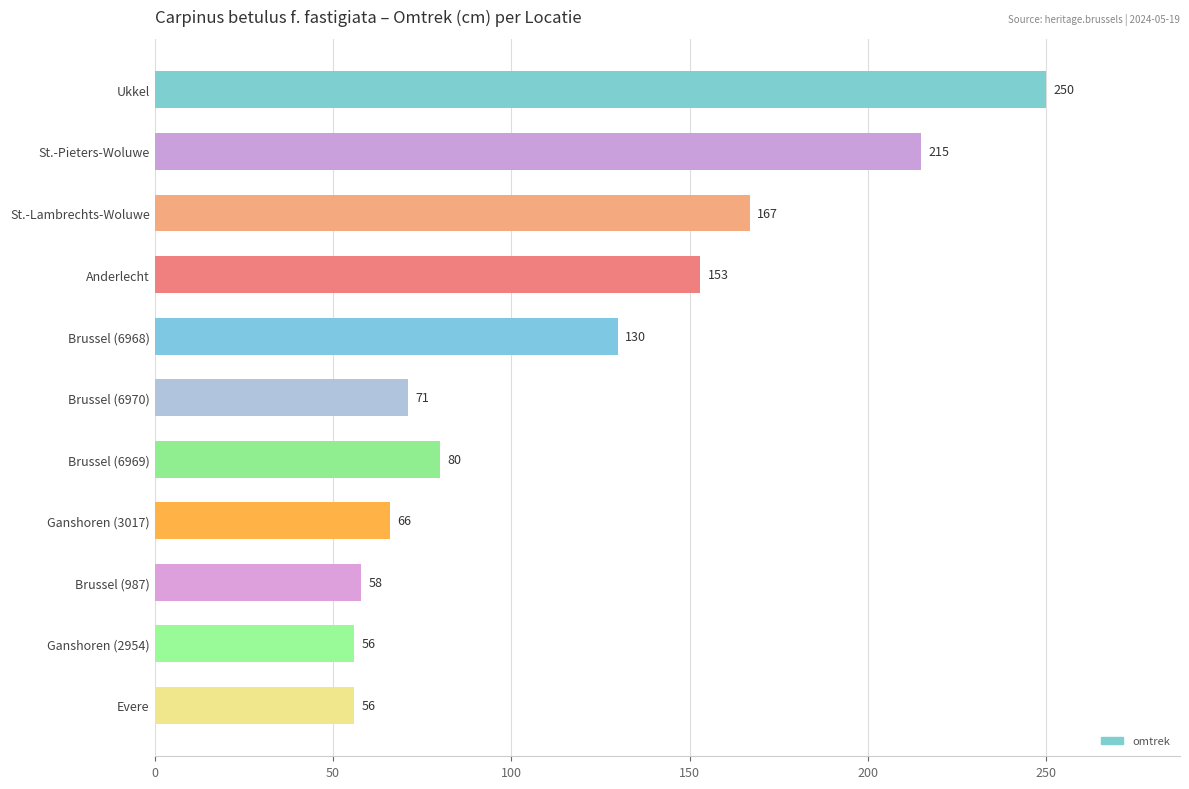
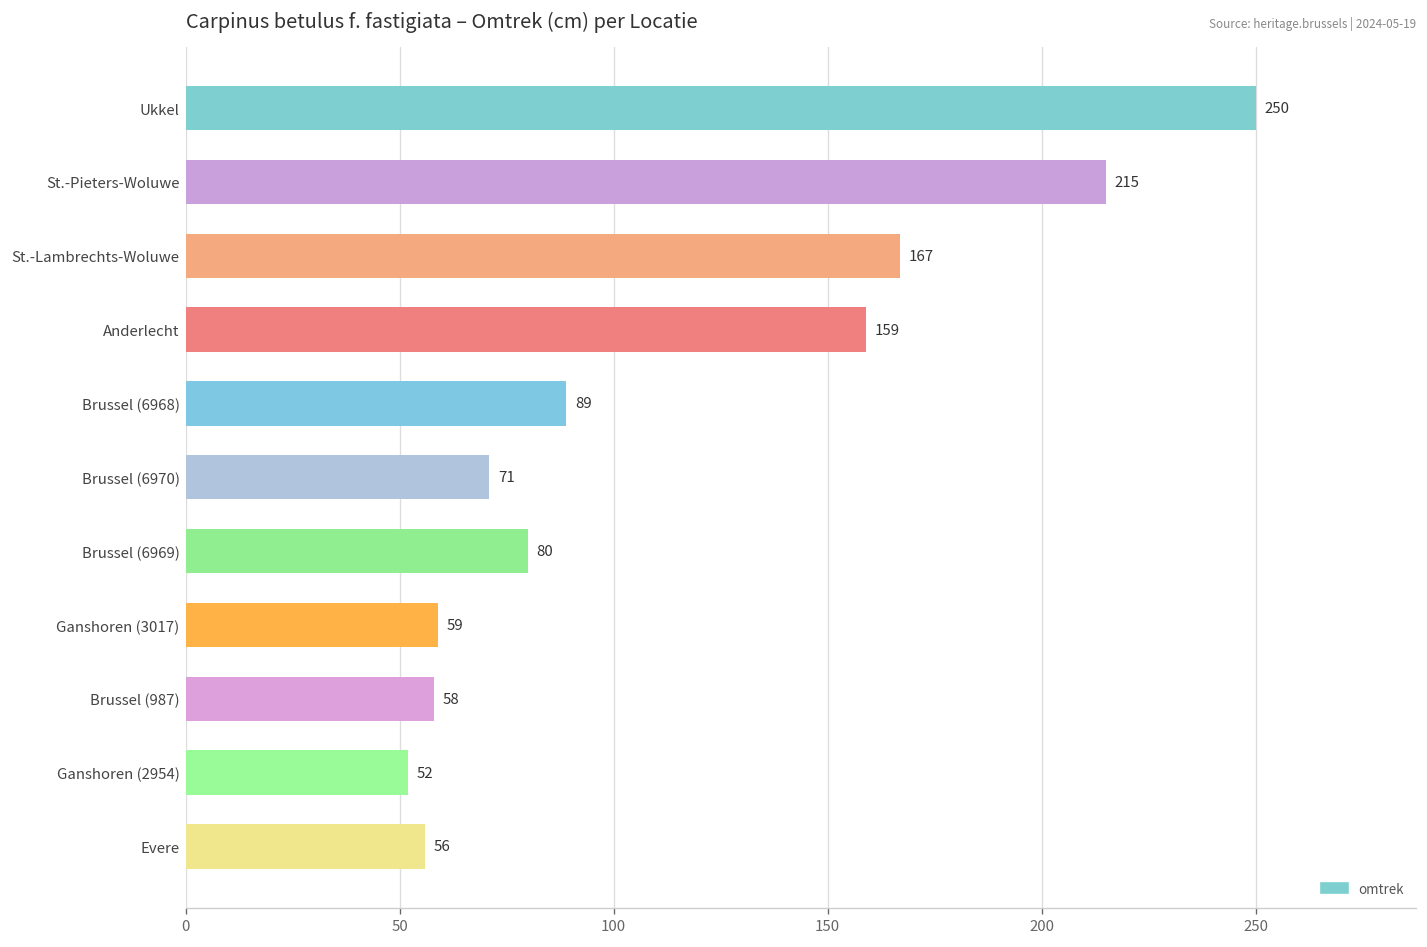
Anderlecht: 153 -> 159
Brussel (6968): 130 -> 89
Ganshoren (3017): 66 -> 59
Ganshoren (2954): 56 -> 52
